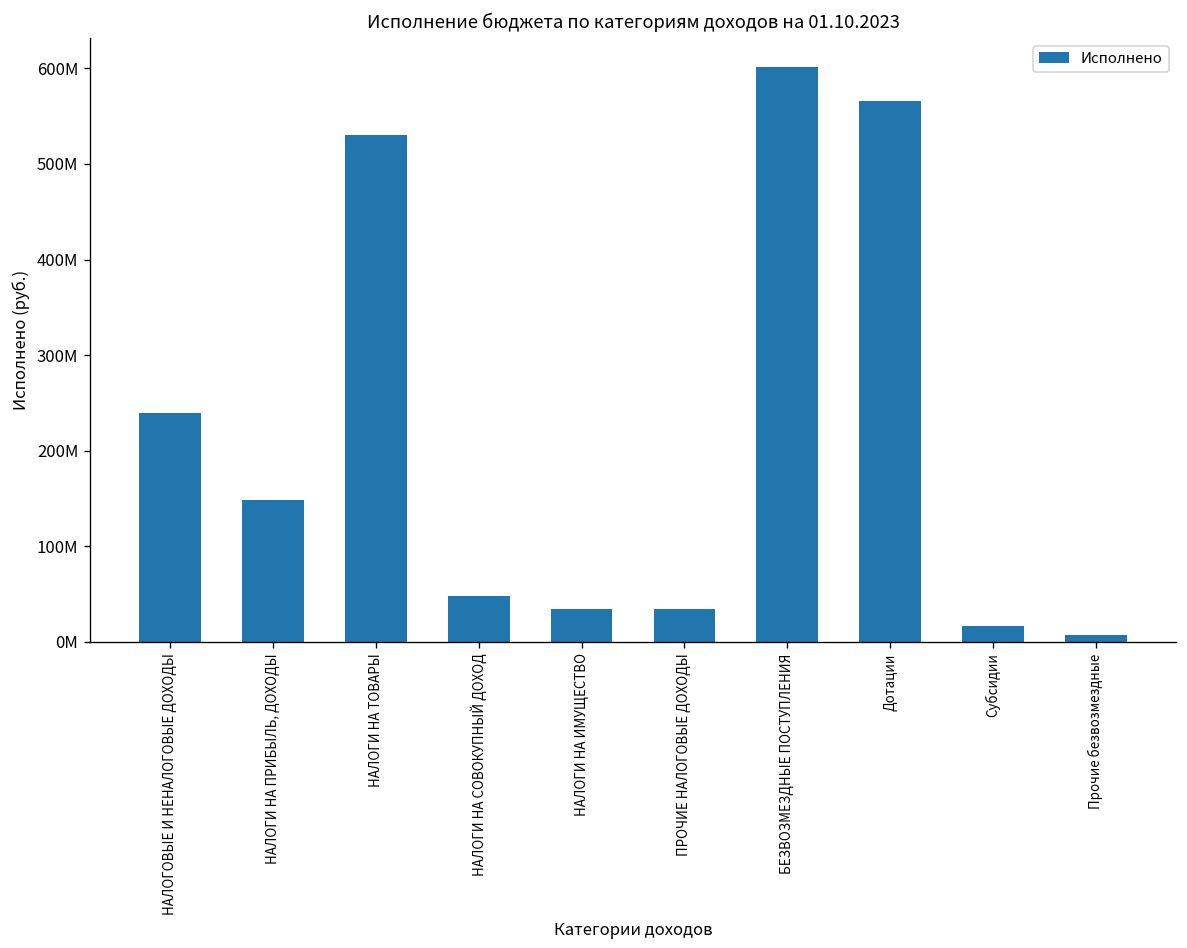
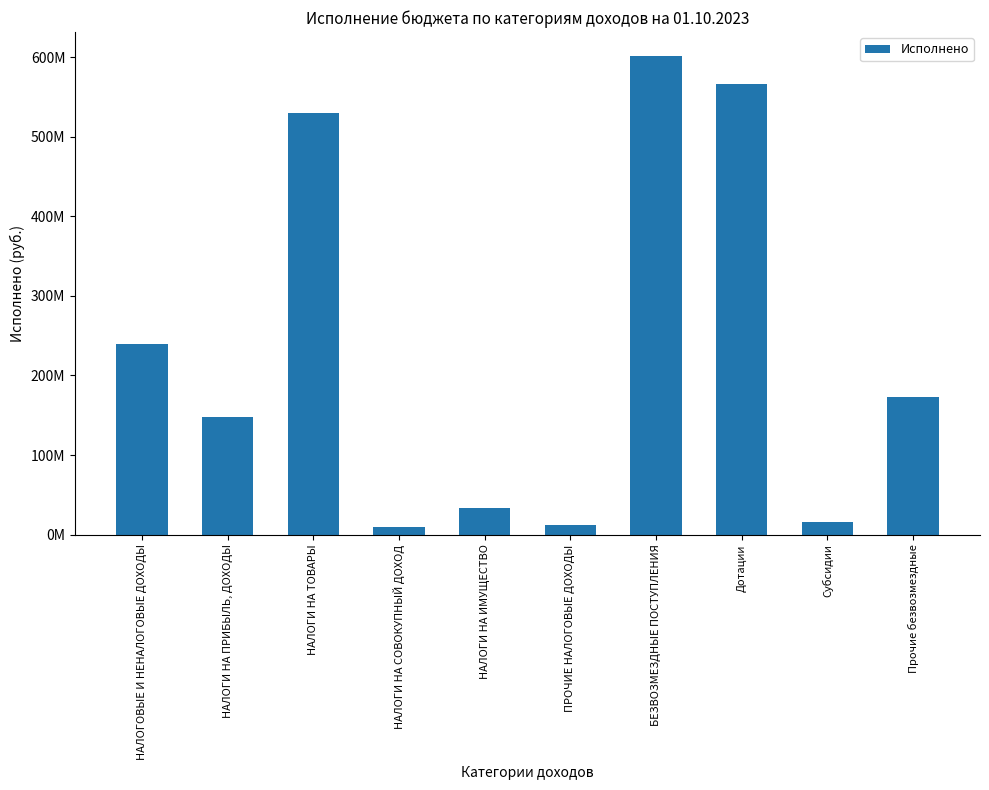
НАЛОГИ НА СОВОКУПНЫЙ ДОХОД: 50000000 -> 10000000
ПРОЧИЕ НАЛОГОВЫЕ ДОХОДЫ: 30000000 -> 10000000
Прочие безвозмездные: 10000000 -> 170000000
